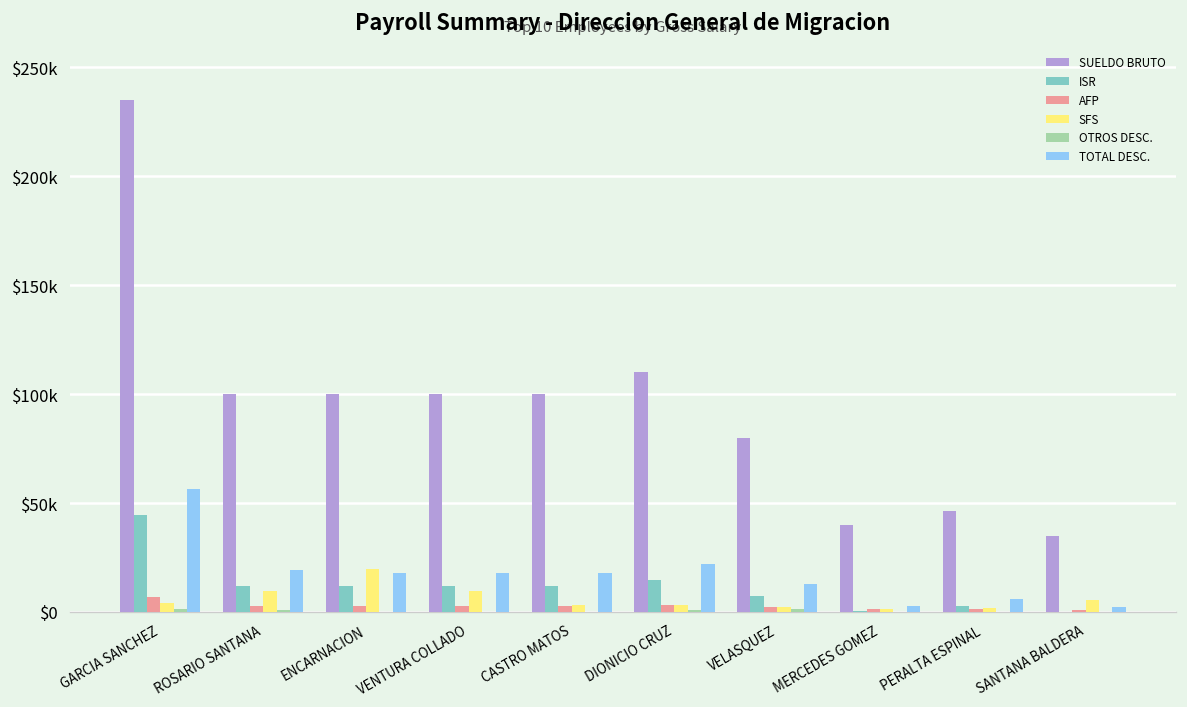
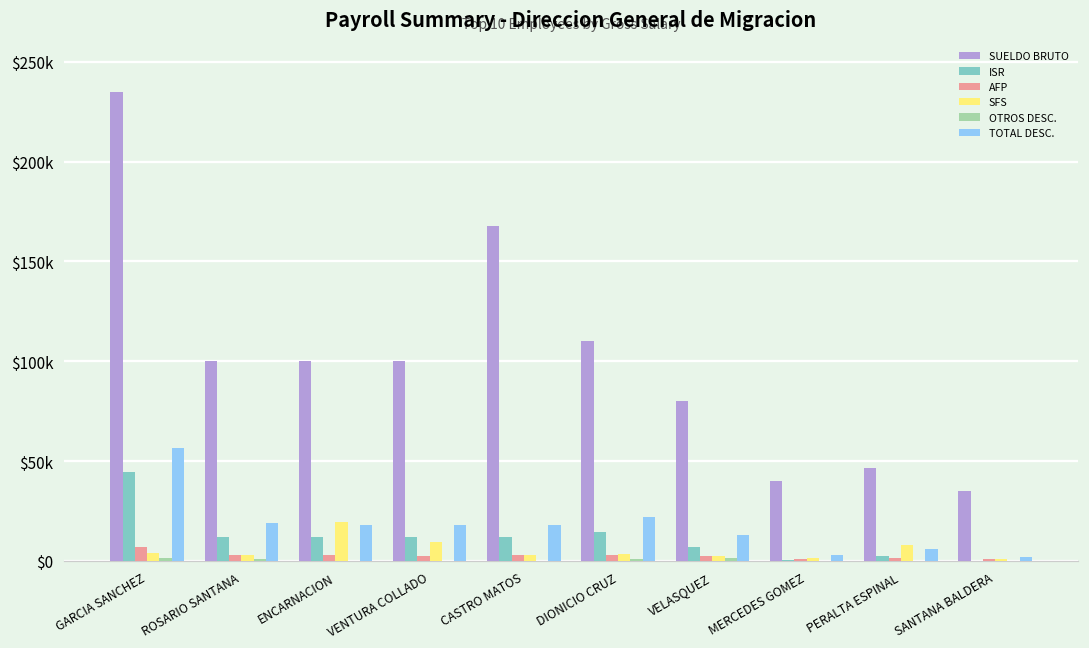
SFS, ROSARIO SANTANA: $10000 -> $3000
SUELDO BRUTO, CASTRO MATOS: $100000 -> $168000
SFS, PERALTA ESPINAL: $2000 -> $8000
SFS, SANTANA BALDERA: $5000 -> $1000
